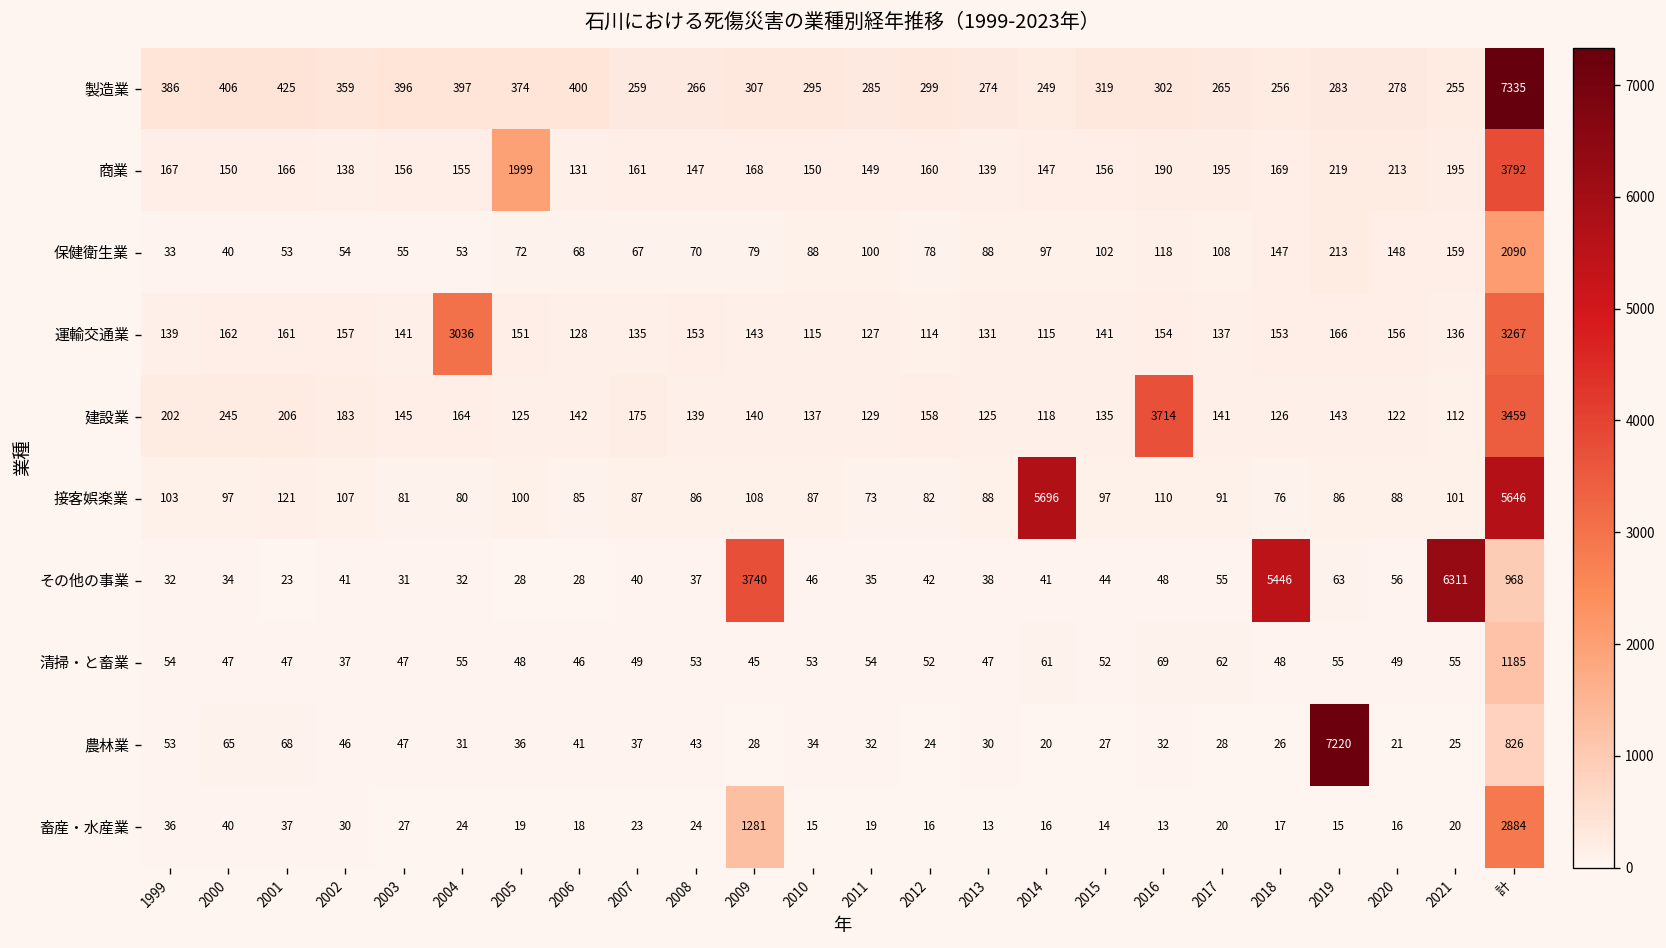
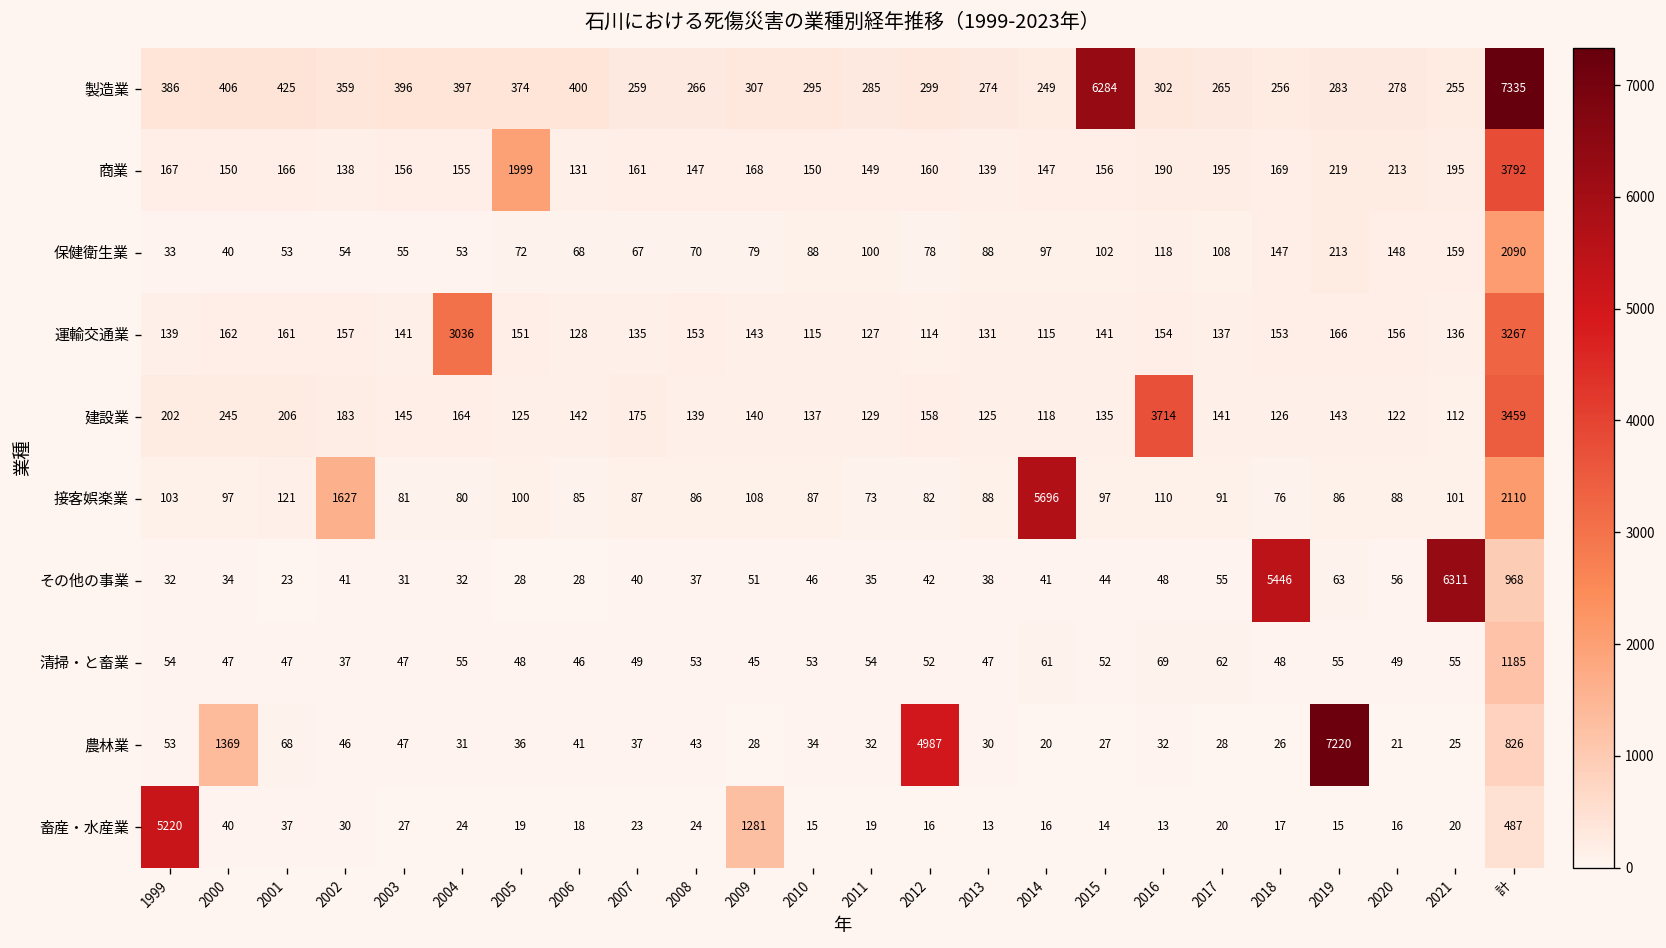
製造業, 2015: 319 -> 6284
接客娯楽業, 2002: 107 -> 1627
接客娯楽業, 計: 5646 -> 2110
その他の事業, 2009: 3740 -> 51
農林業, 2000: 65 -> 1369
農林業, 2012: 24 -> 4987
畜産・水産業, 1999: 36 -> 5220
畜産・水産業, 計: 2884 -> 487
